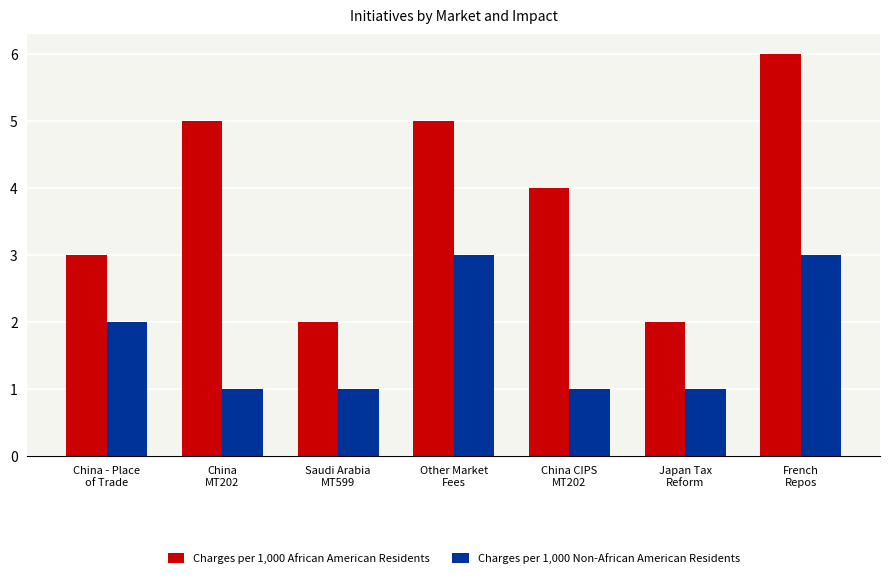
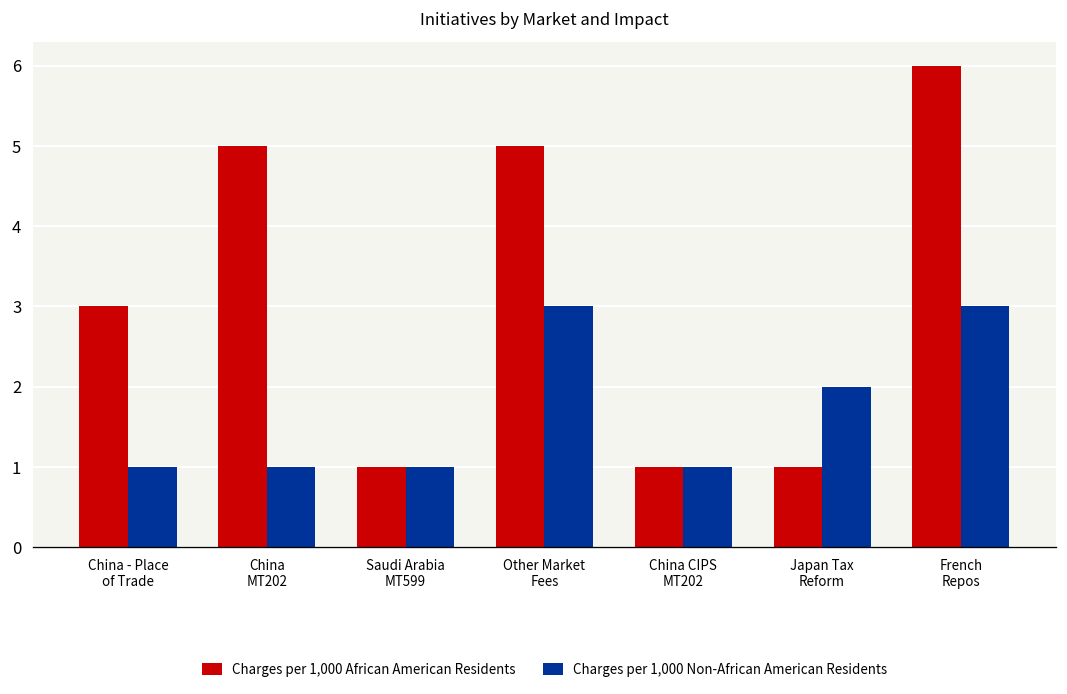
Charges per 1,000 Non-African American Residents, China - Place of Trade: 2 -> 1
Charges per 1,000 African American Residents, Saudi Arabia MT599: 2 -> 1
Charges per 1,000 African American Residents, China CIPS MT202: 4 -> 1
Charges per 1,000 African American Residents, Japan Tax Reform: 2 -> 1
Charges per 1,000 Non-African American Residents, Japan Tax Reform: 1 -> 2
